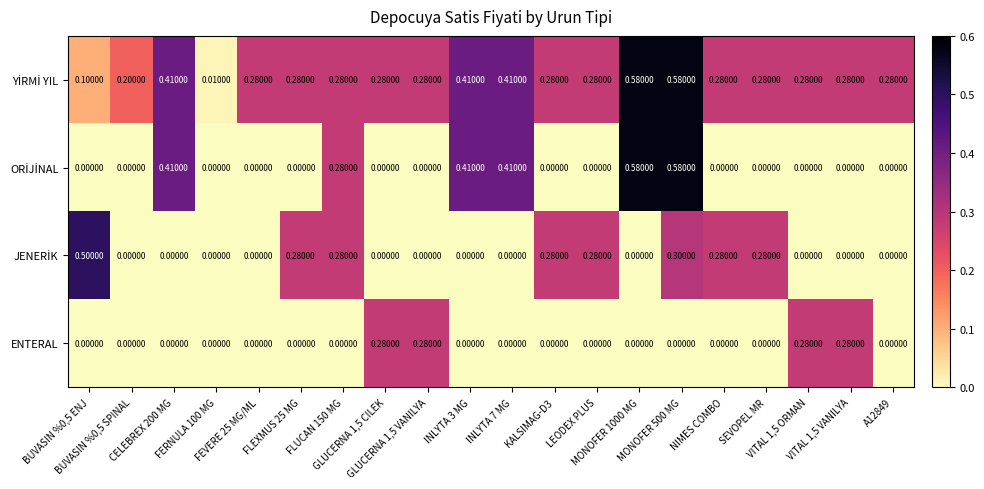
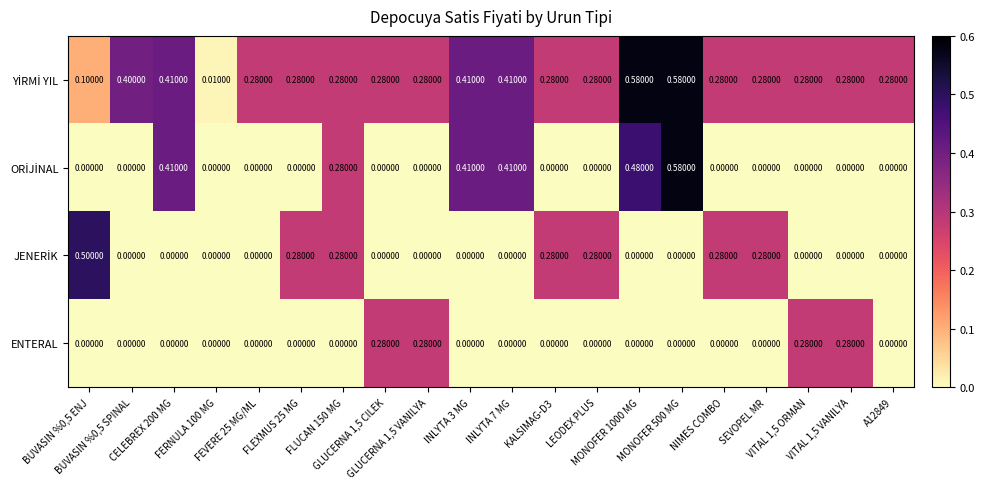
YİRMİ YIL, BUVASIN %0,5 SPINAL: 0.20000 -> 0.40000
ORİJİNAL, MONOFER 1000 MG: 0.58000 -> 0.48000
JENERİK, MONOFER 500 MG: 0.30000 -> 0.00000
